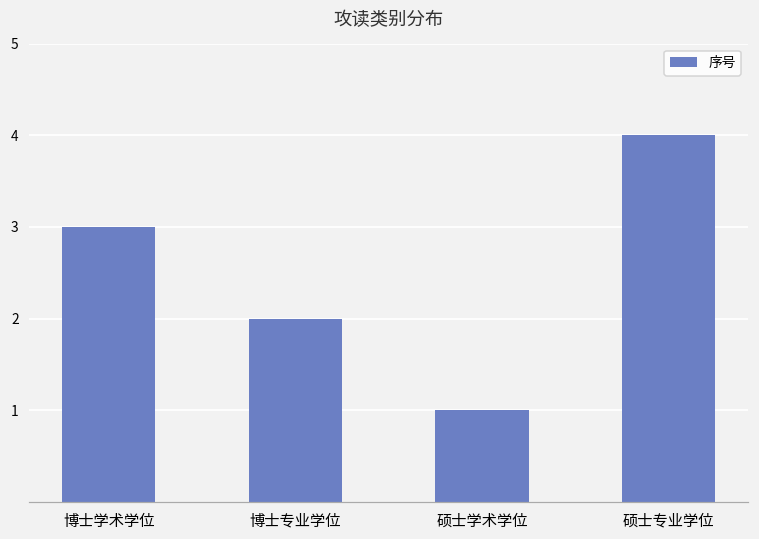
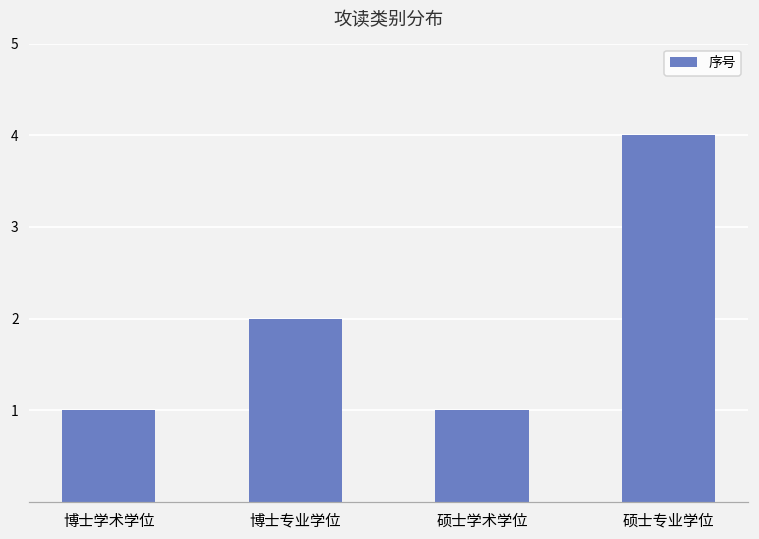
博士学术学位: 3 -> 1
